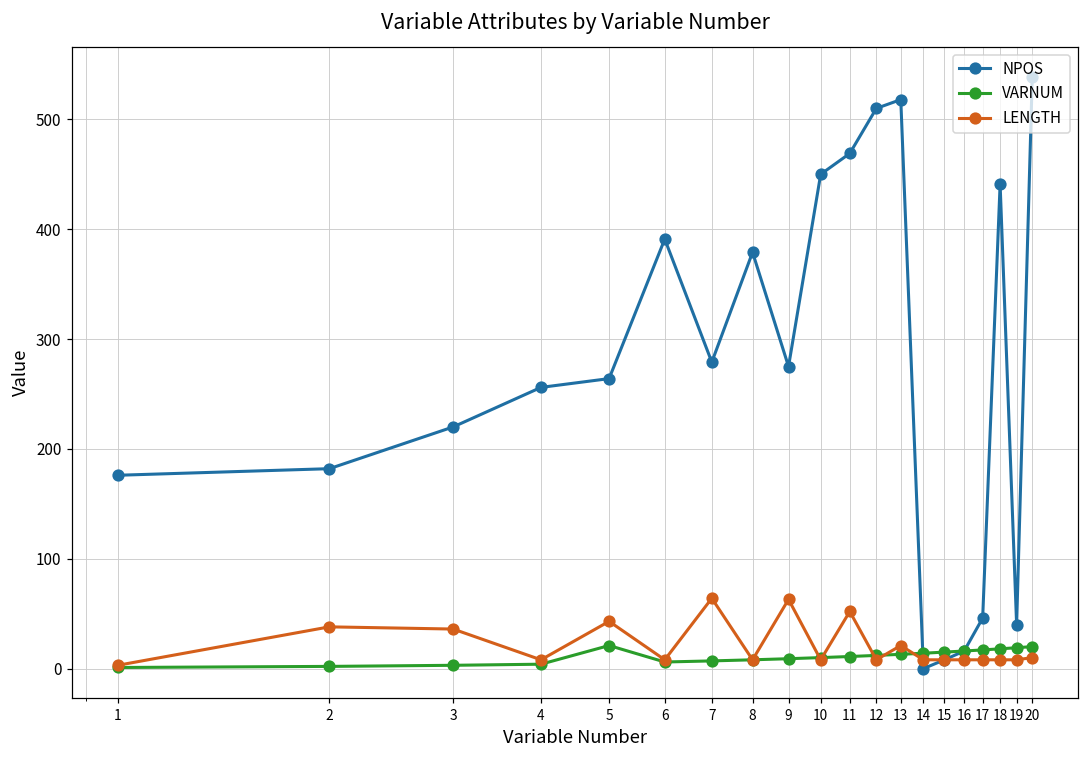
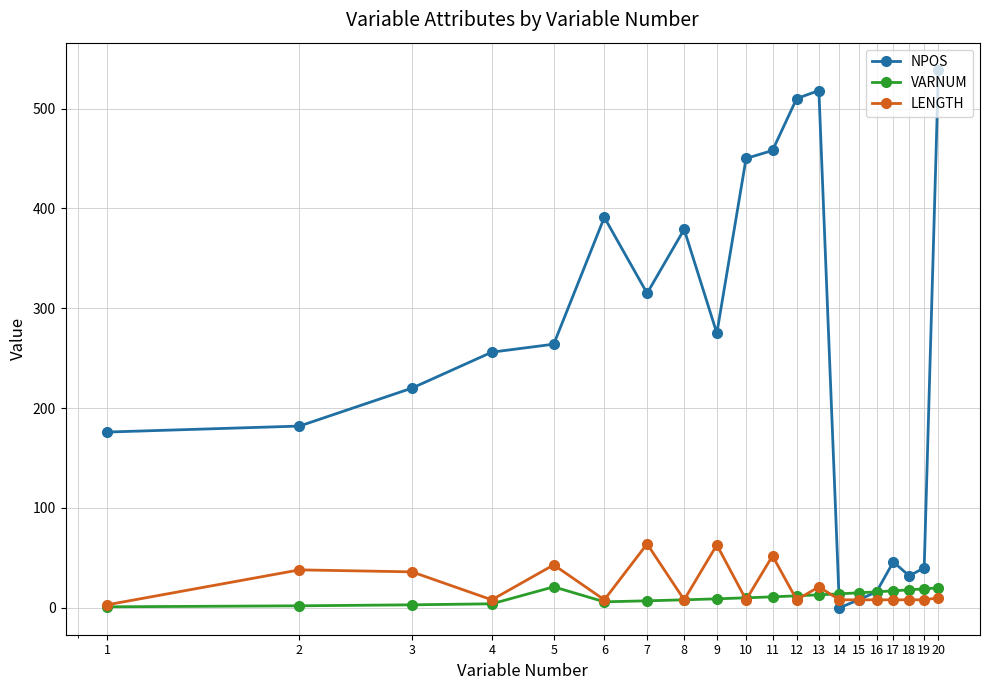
NPOS, 7: 280 -> 320
NPOS, 11: 470 -> 460
NPOS, 18: 440 -> 30
